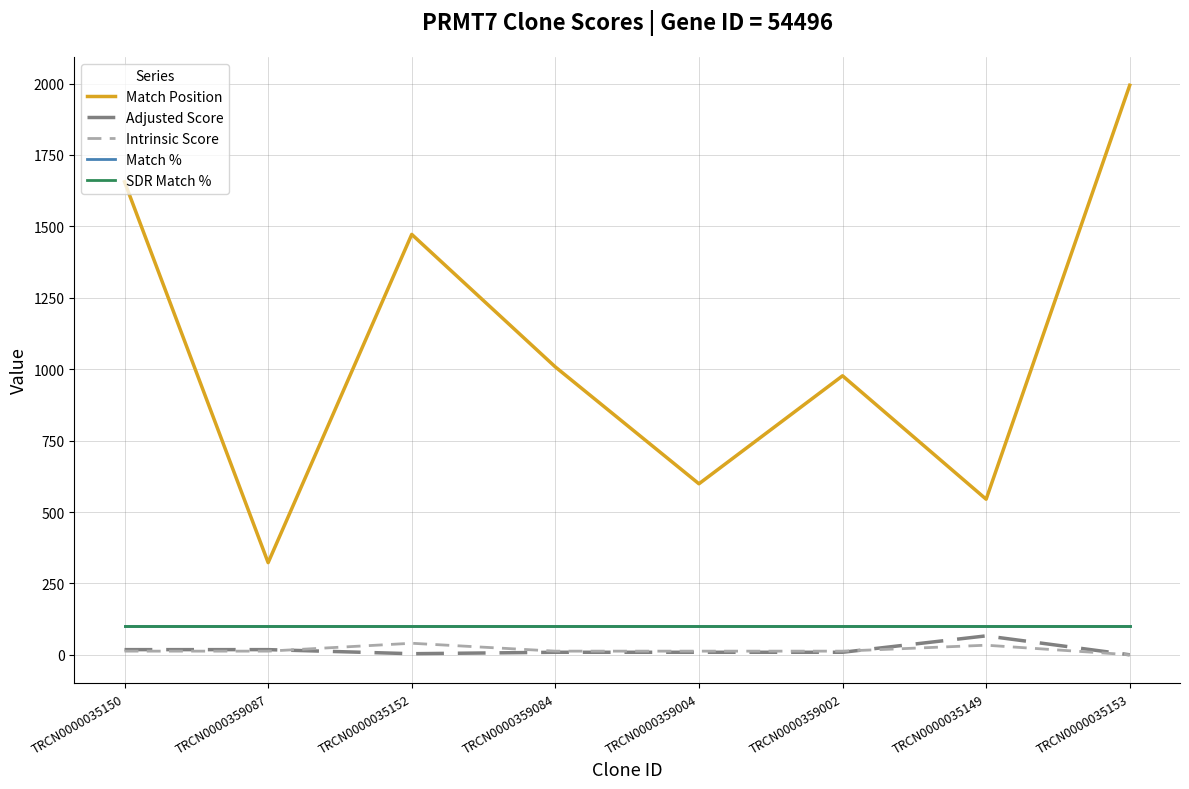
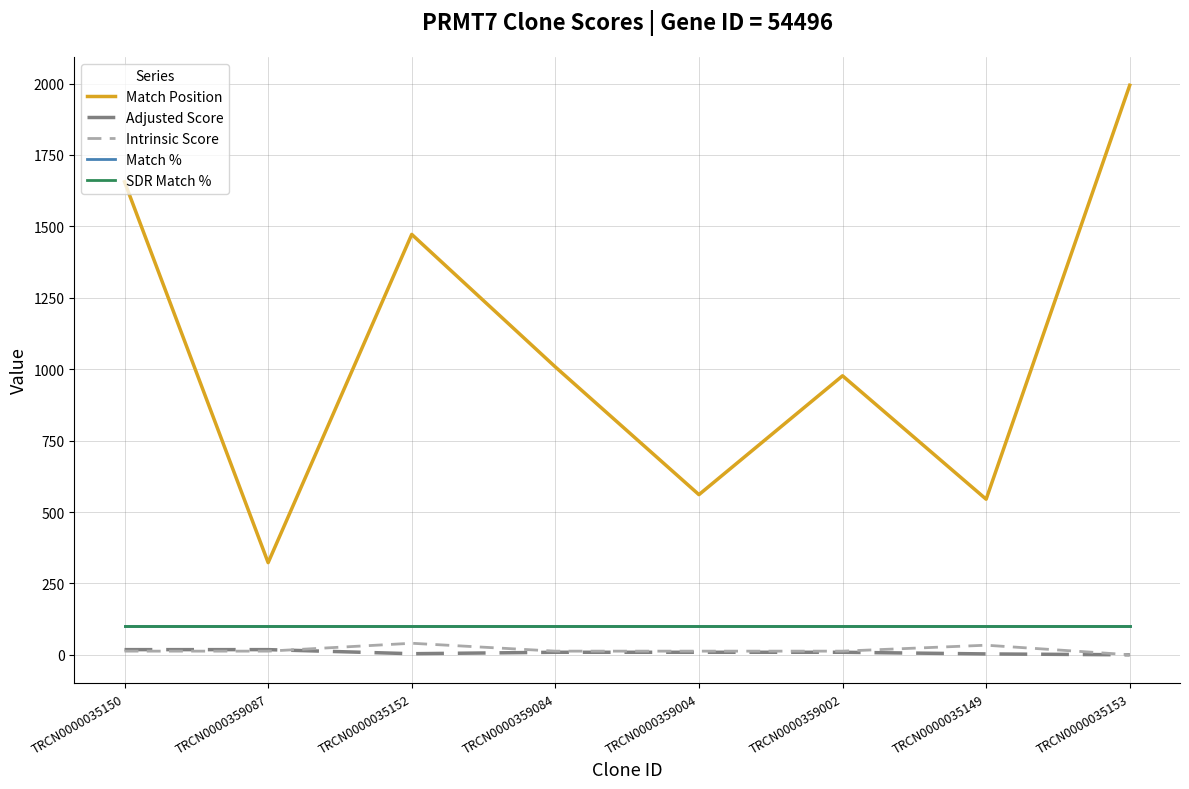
Match Position, TRCN0000359004: 600 -> 560
Adjusted Score, TRCN0000035149: 70 -> 0
